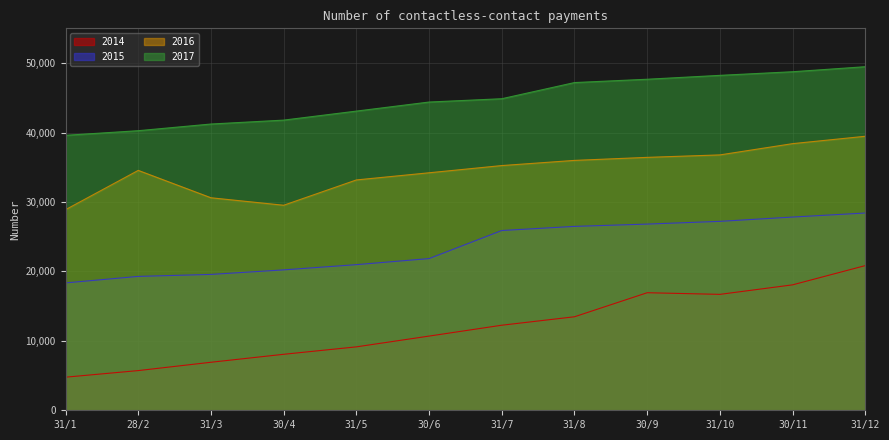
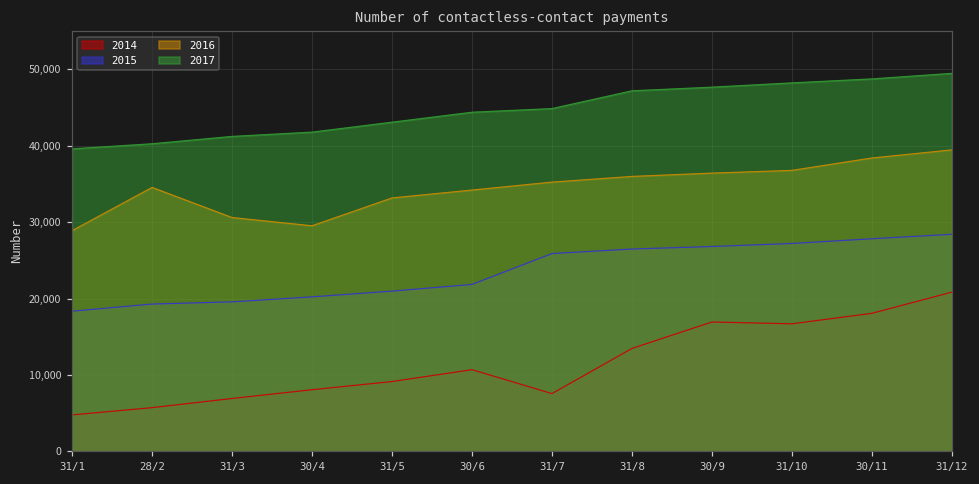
2014, 31/7: 12,000 -> 8,000
